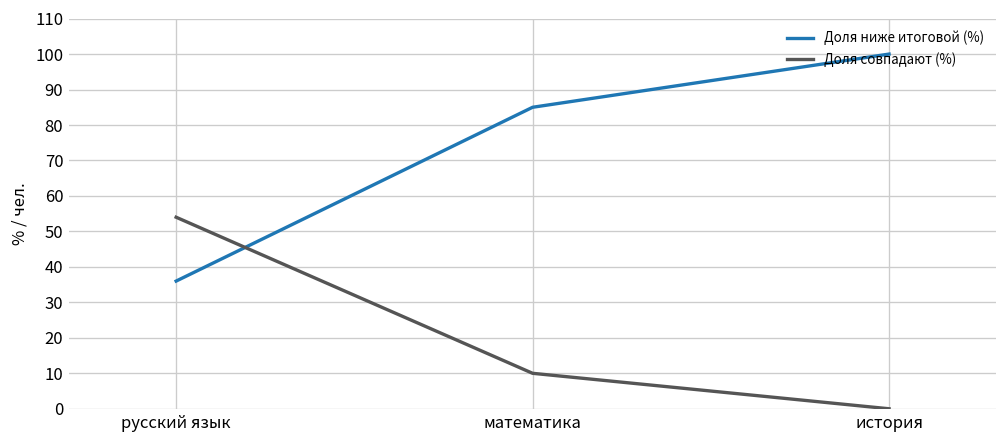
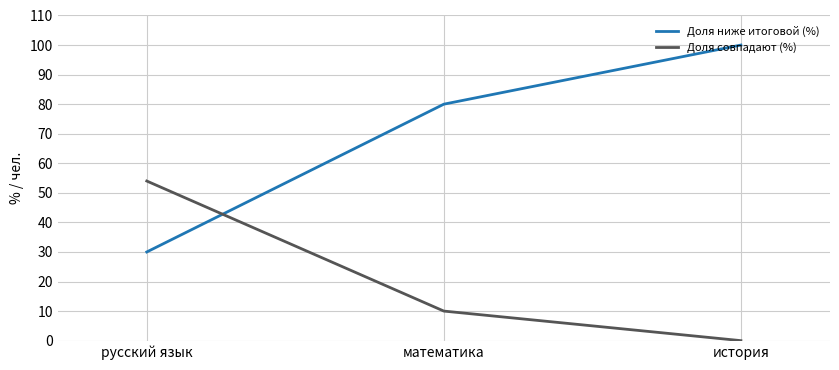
Доля ниже итоговой (%), русский язык: 36 -> 30
Доля ниже итоговой (%), математика: 85 -> 80
